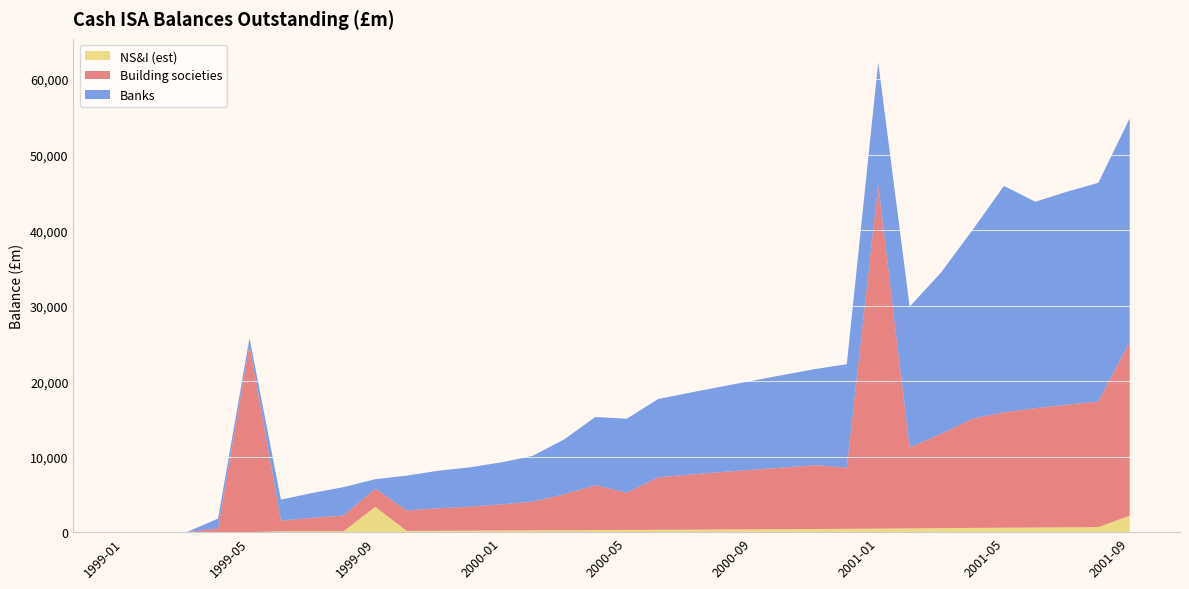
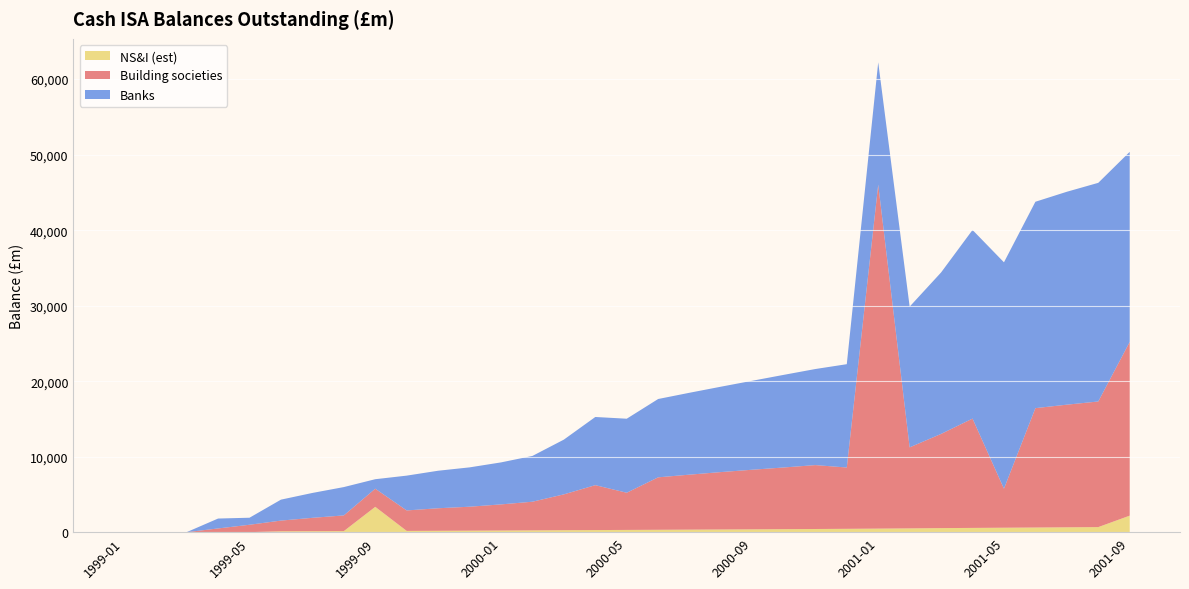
Building societies, 1999-05: 25,000 -> 1,000
Building societies, 2001-05: 15,000 -> 5,000
Banks, 2001-09: 30,000 -> 25,000
